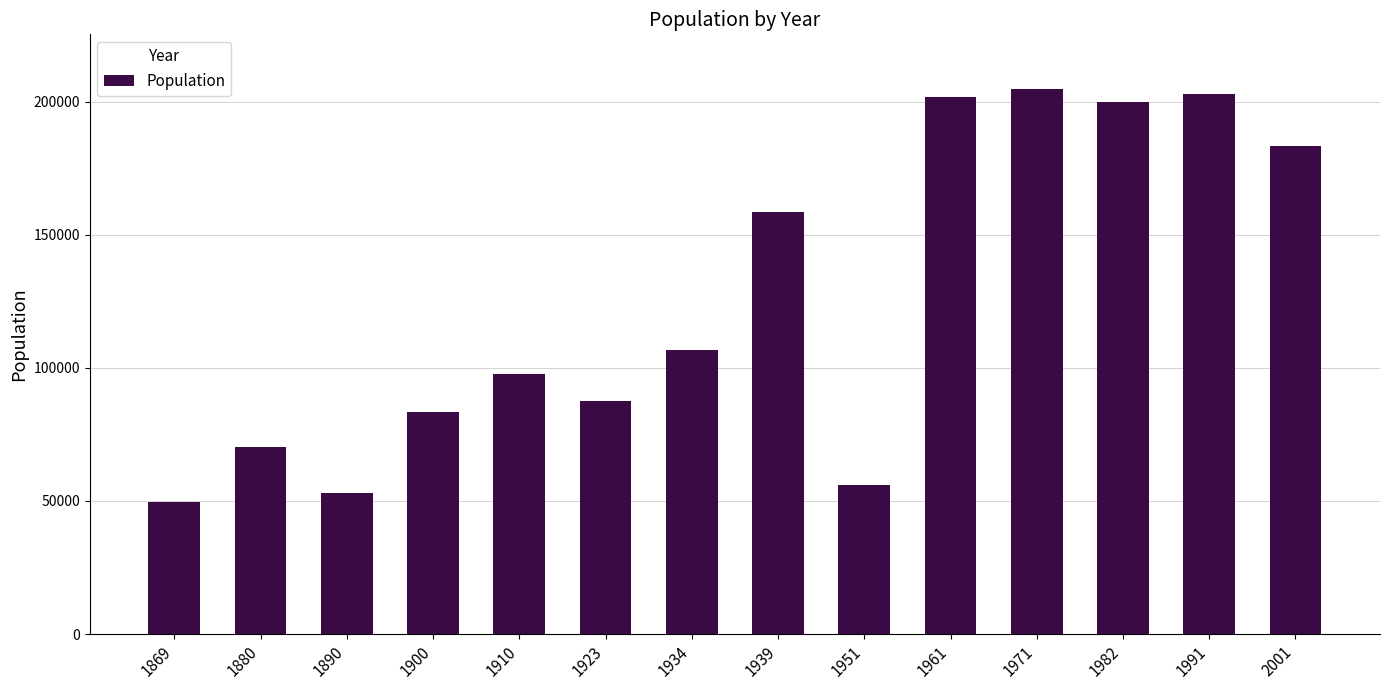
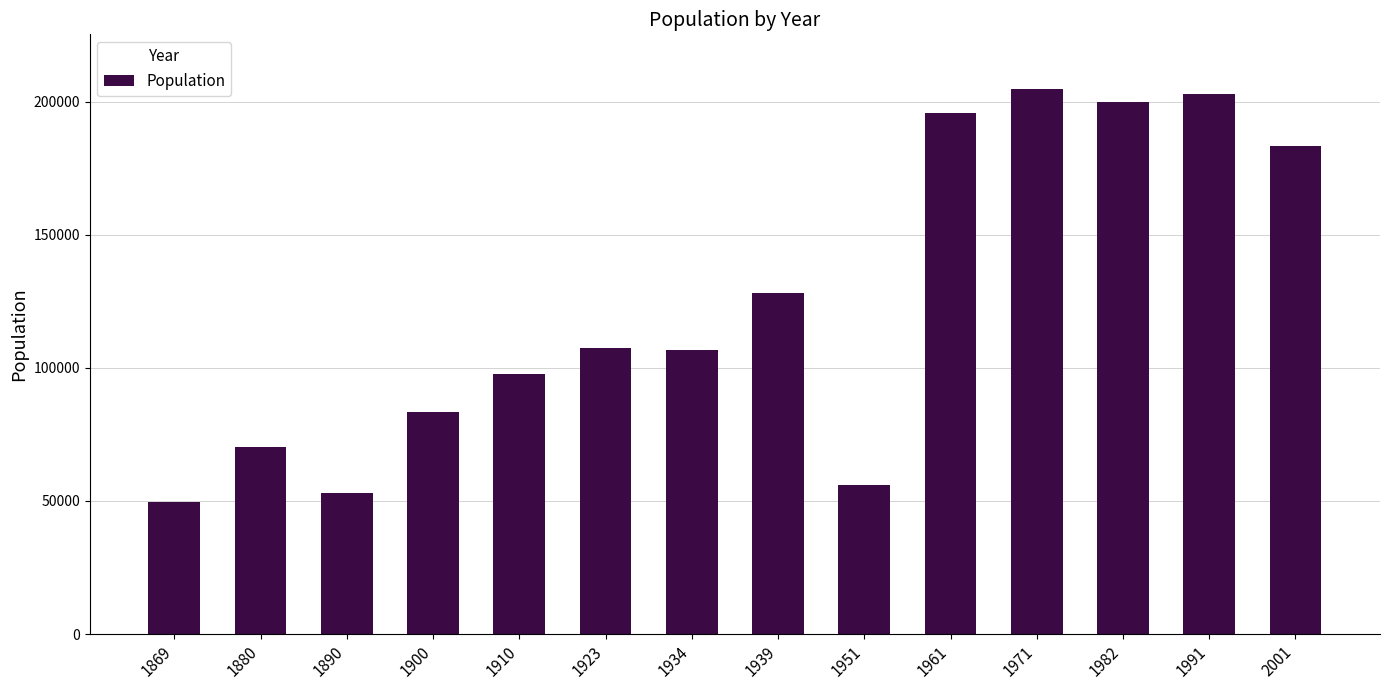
1923: 87000 -> 107000
1939: 158000 -> 128000
1961: 202000 -> 196000
